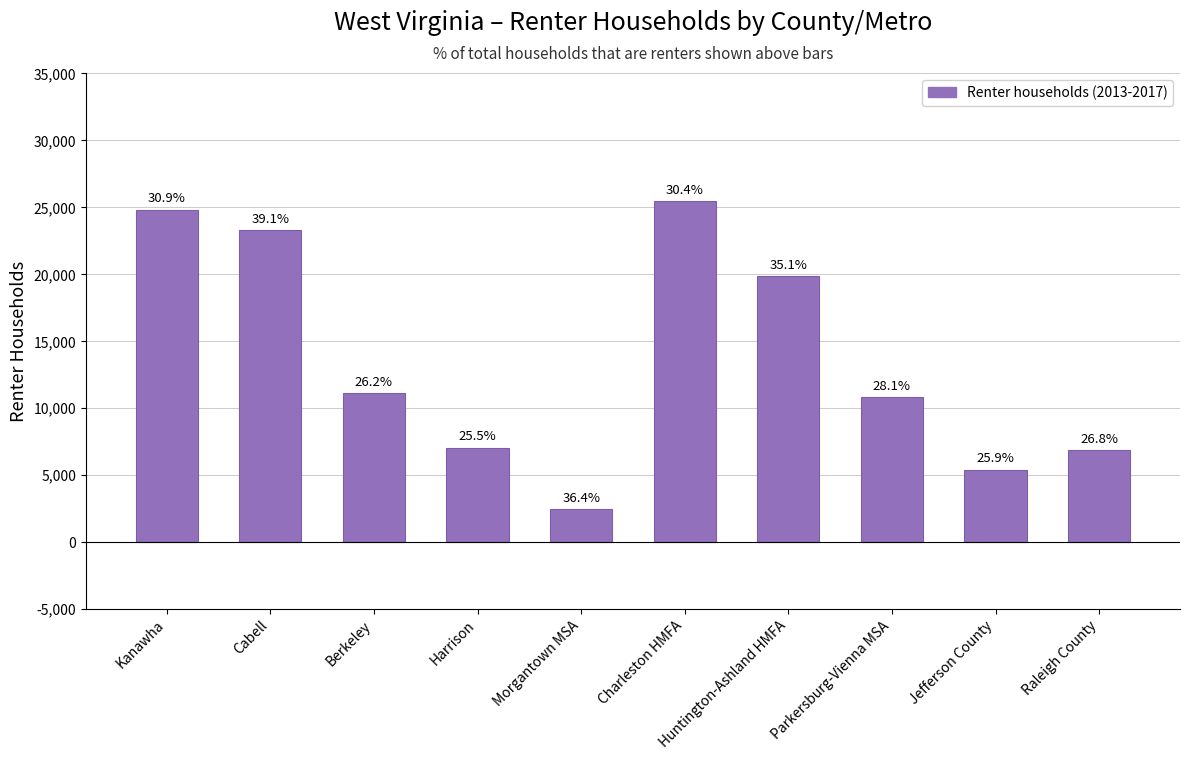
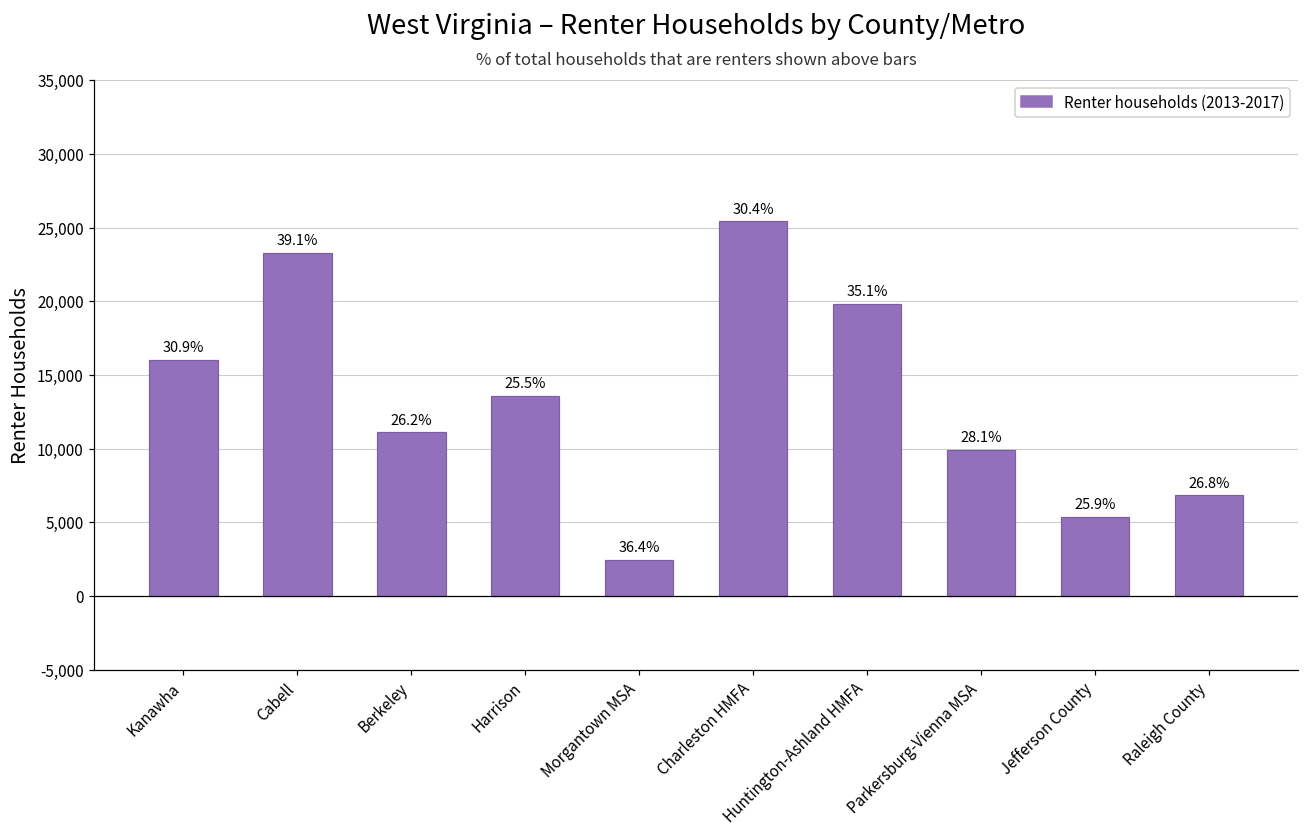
Kanawha: 24,800 -> 16,000
Harrison: 7,000 -> 13,600
Parkersburg-Vienna MSA: 10,800 -> 9,900
